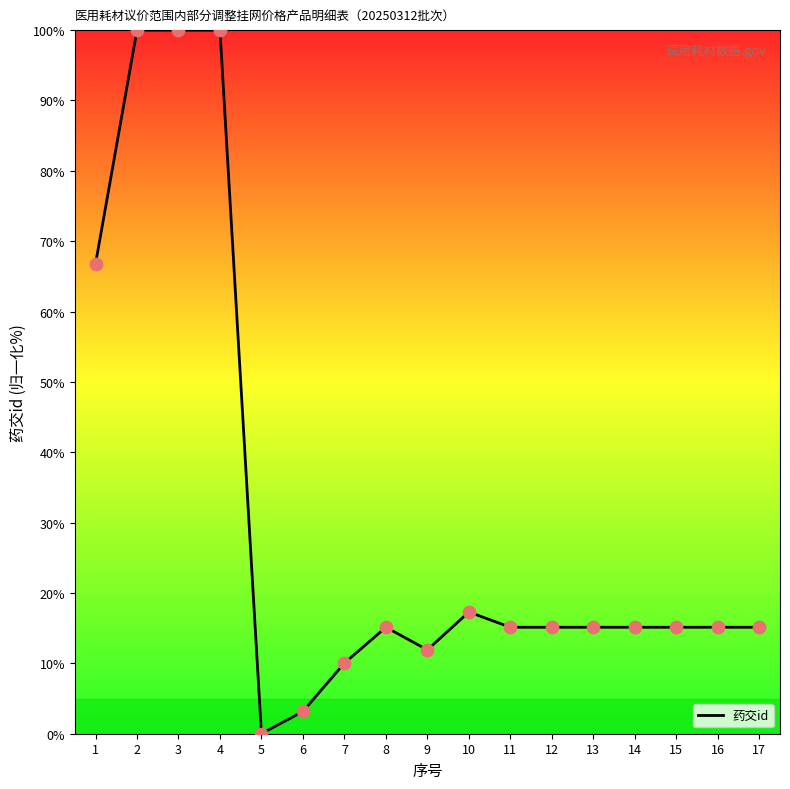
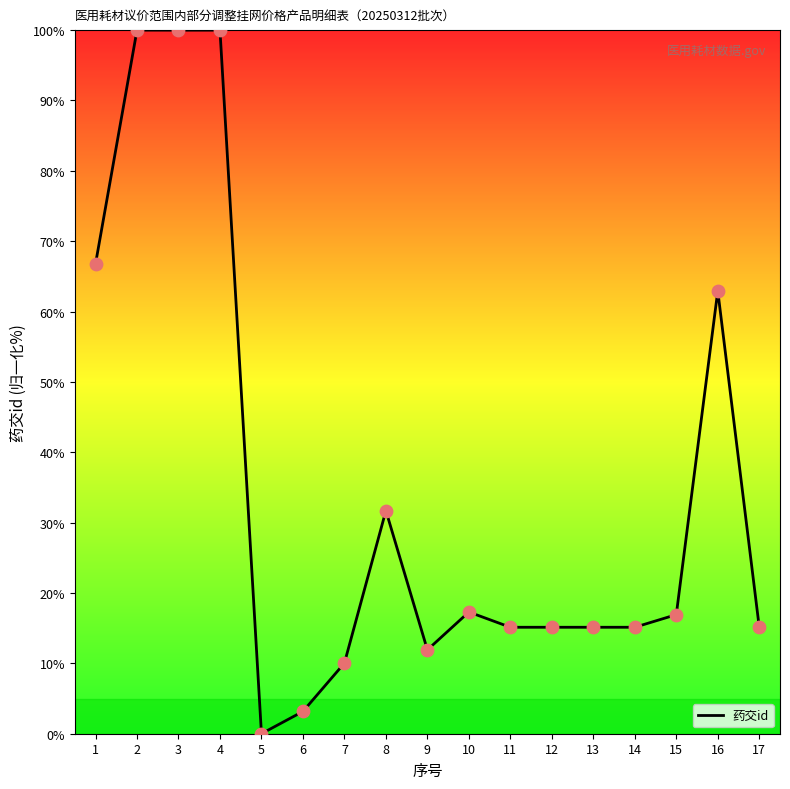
8: 15% -> 32%
15: 15% -> 17%
16: 15% -> 63%
